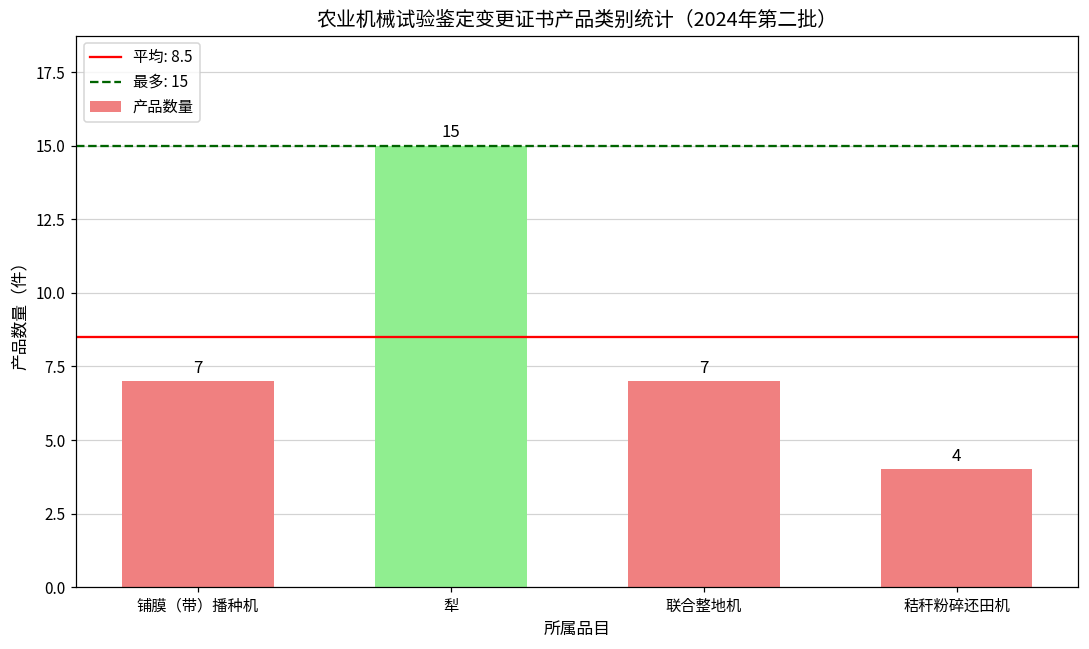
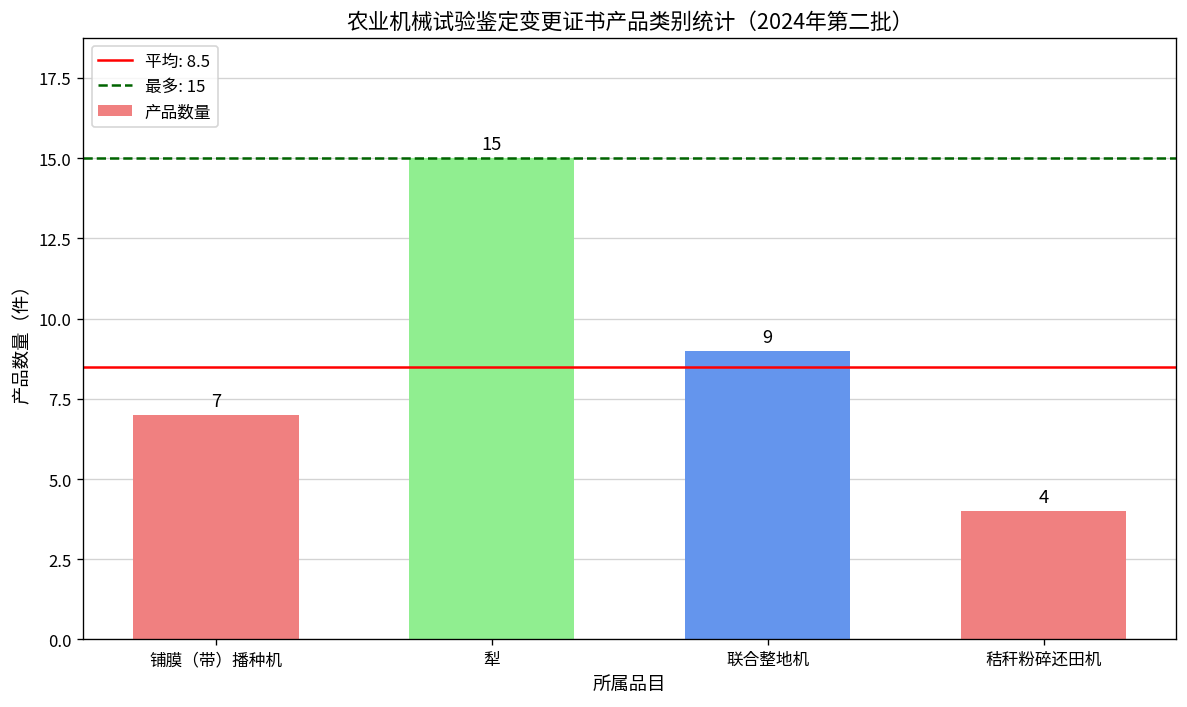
联合整地机: 7 -> 9
